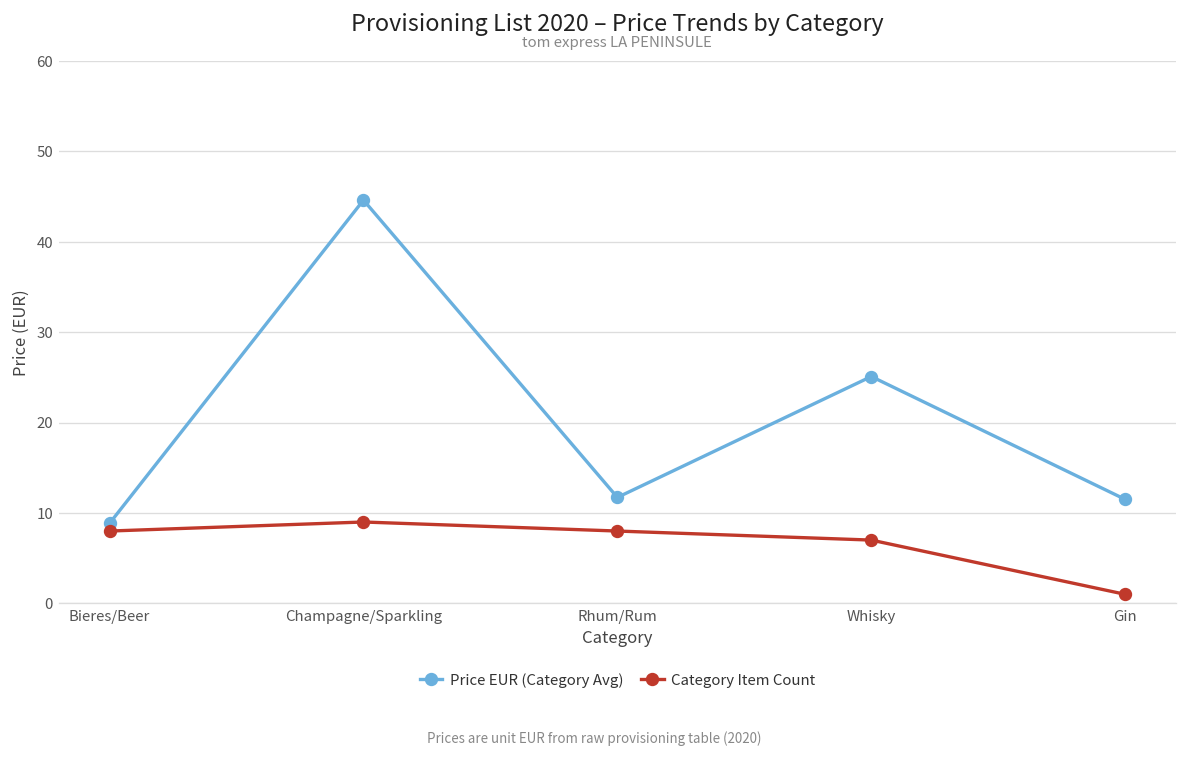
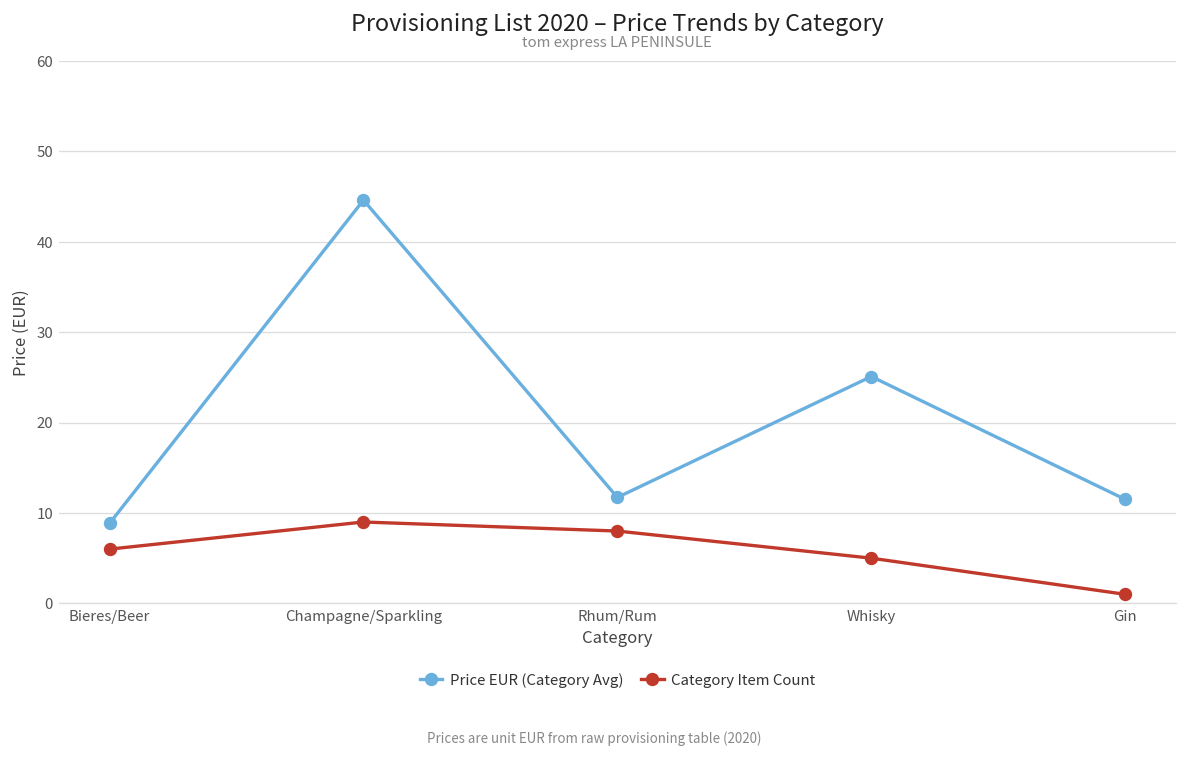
Category Item Count, Bieres/Beer: 8 -> 6
Category Item Count, Whisky: 7 -> 5
